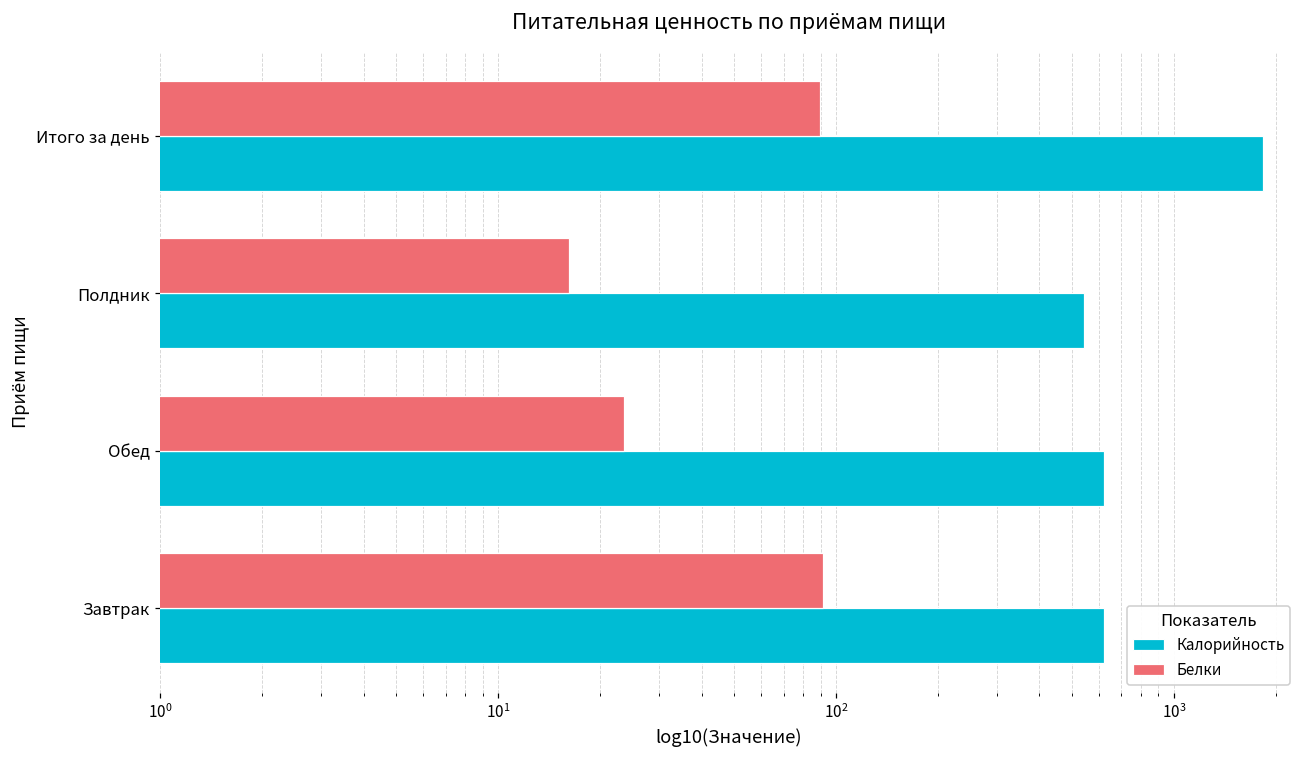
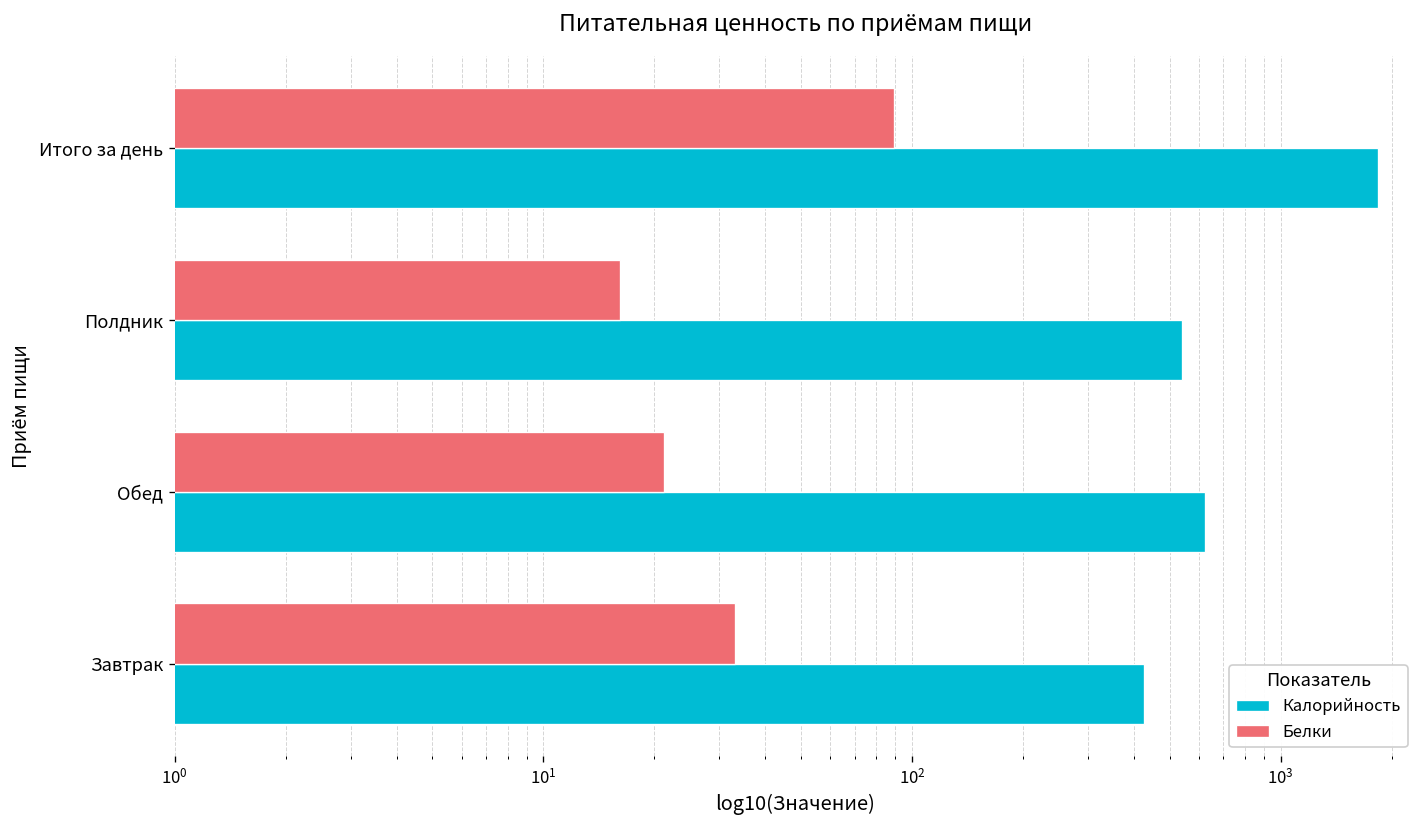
Белки, Обед: 24 -> 21
Белки, Завтрак: 92 -> 33
Калорийность, Завтрак: 620 -> 430
